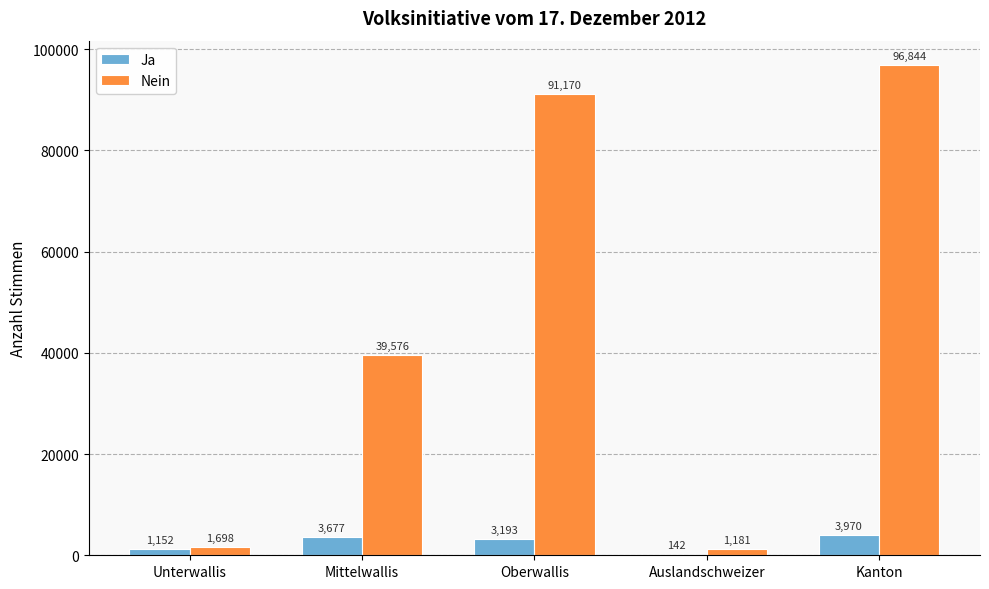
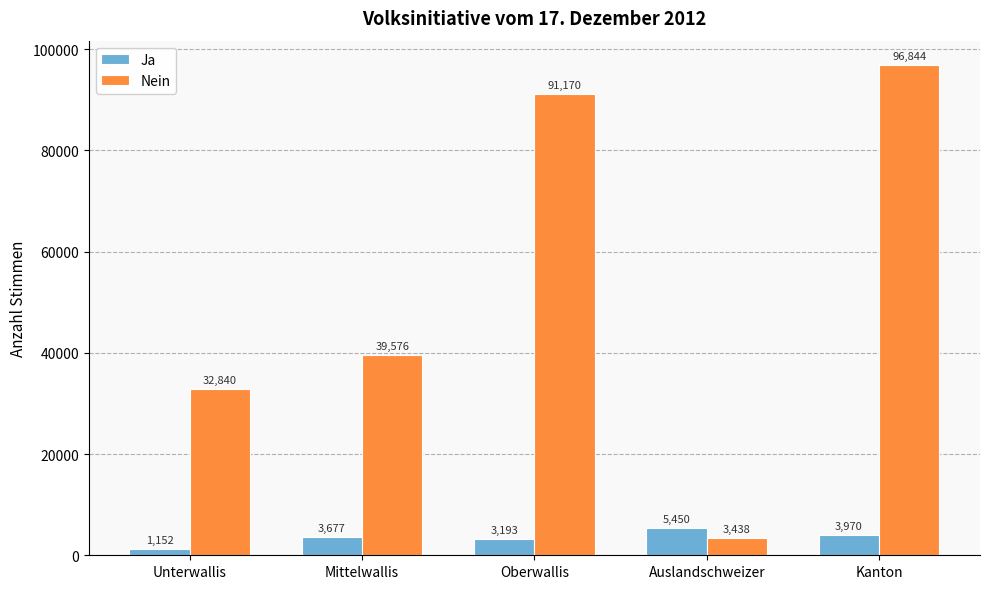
Nein, Unterwallis: 1,698 -> 32,840
Ja, Auslandschweizer: 142 -> 5,450
Nein, Auslandschweizer: 1,181 -> 3,438
